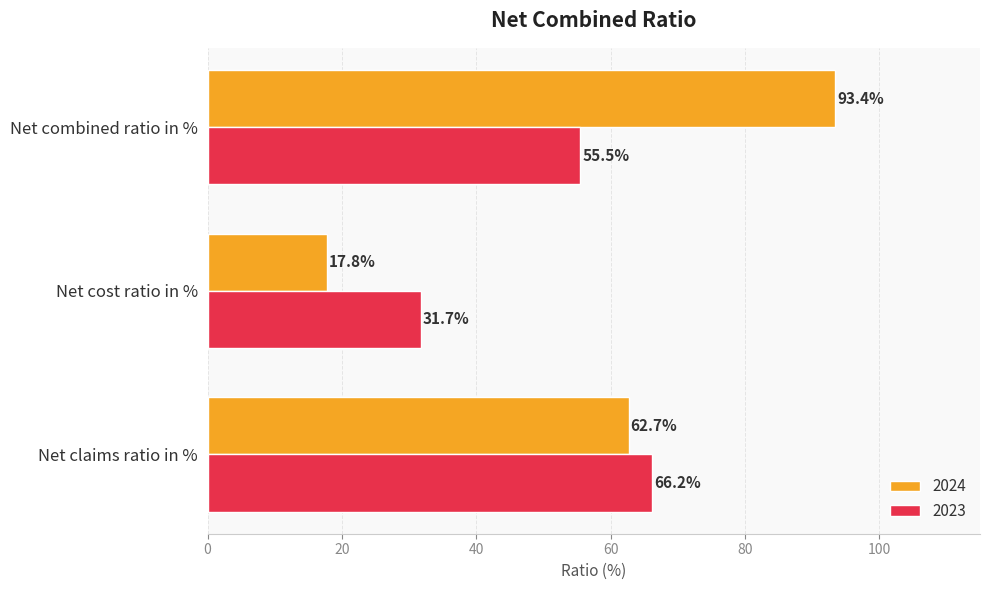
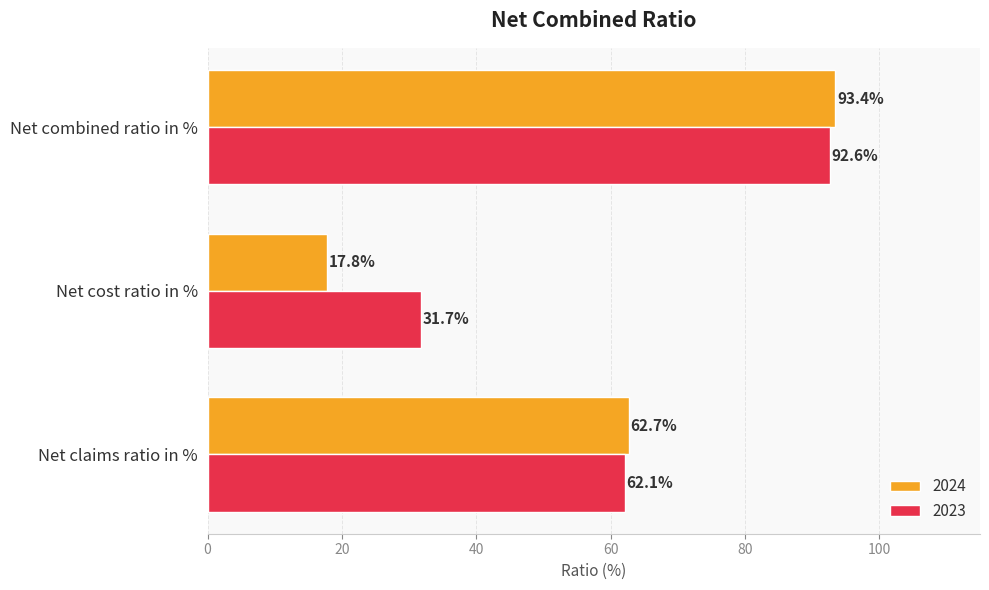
2023, Net combined ratio in %: 55.5% -> 92.6%
2023, Net claims ratio in %: 66.2% -> 62.1%
